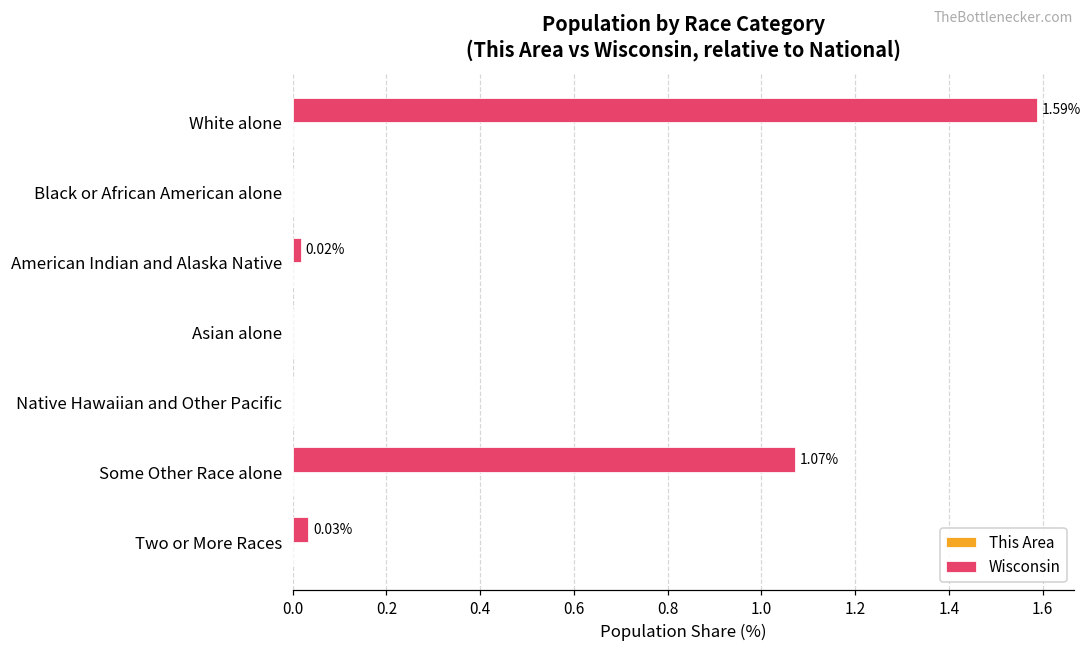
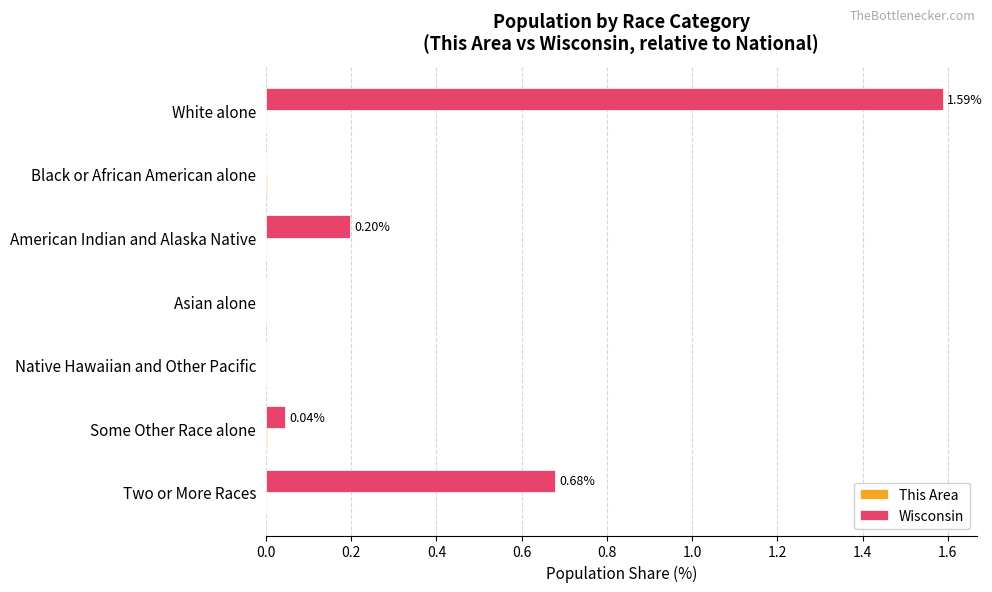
Wisconsin, American Indian and Alaska Native: 0.02% -> 0.20%
Wisconsin, Some Other Race alone: 1.07% -> 0.04%
Wisconsin, Two or More Races: 0.03% -> 0.68%
